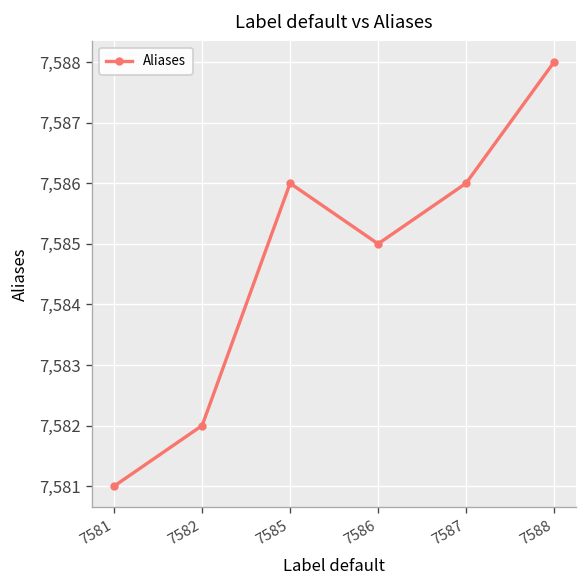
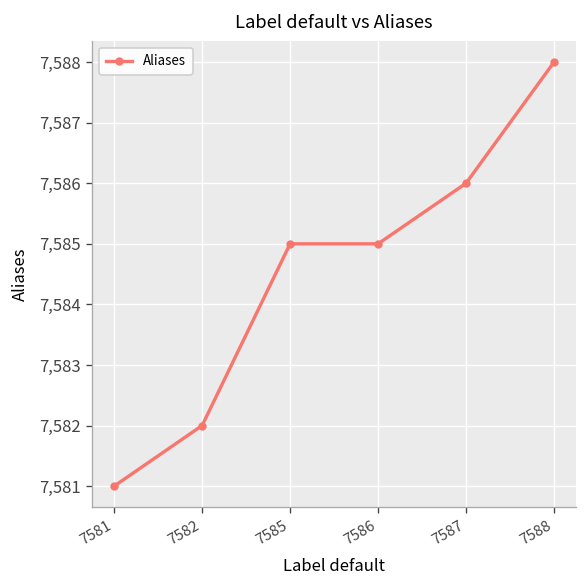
7585: 7,586 -> 7,585
